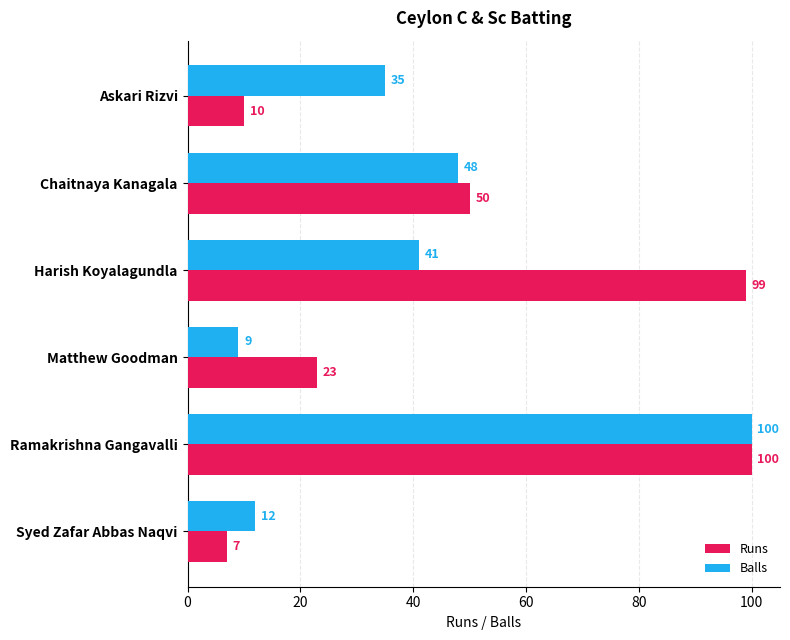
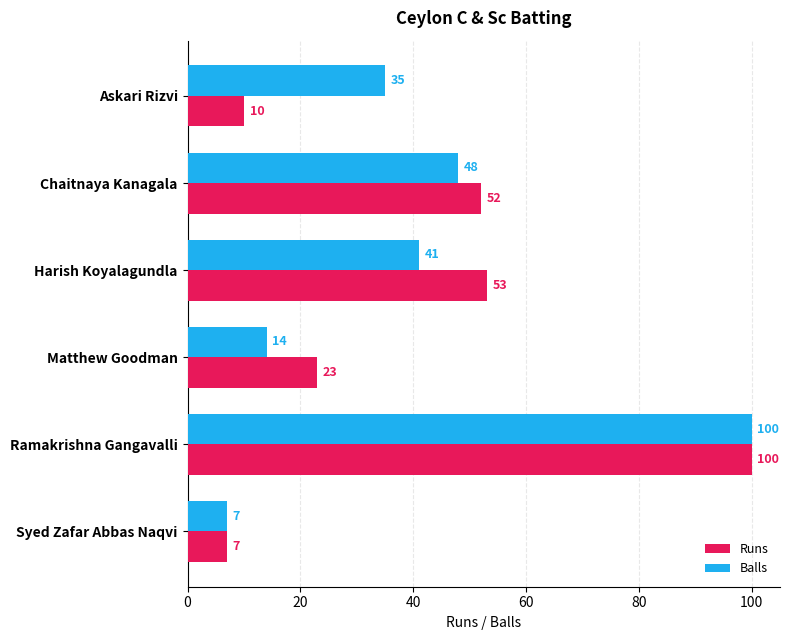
Runs, Chaitnaya Kanagala: 50 -> 52
Runs, Harish Koyalagundla: 99 -> 53
Balls, Matthew Goodman: 9 -> 14
Balls, Syed Zafar Abbas Naqvi: 12 -> 7
